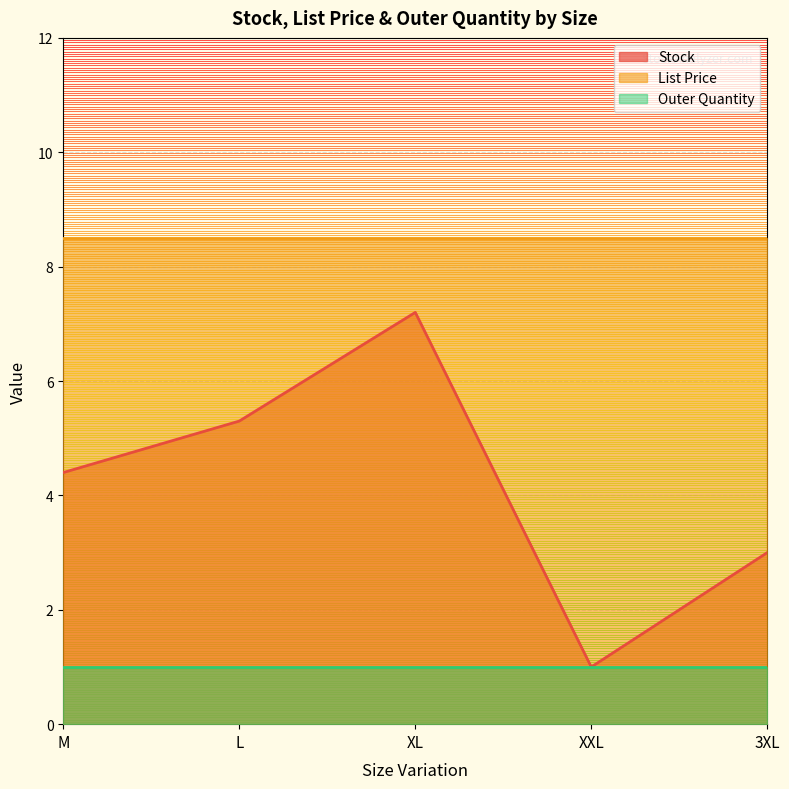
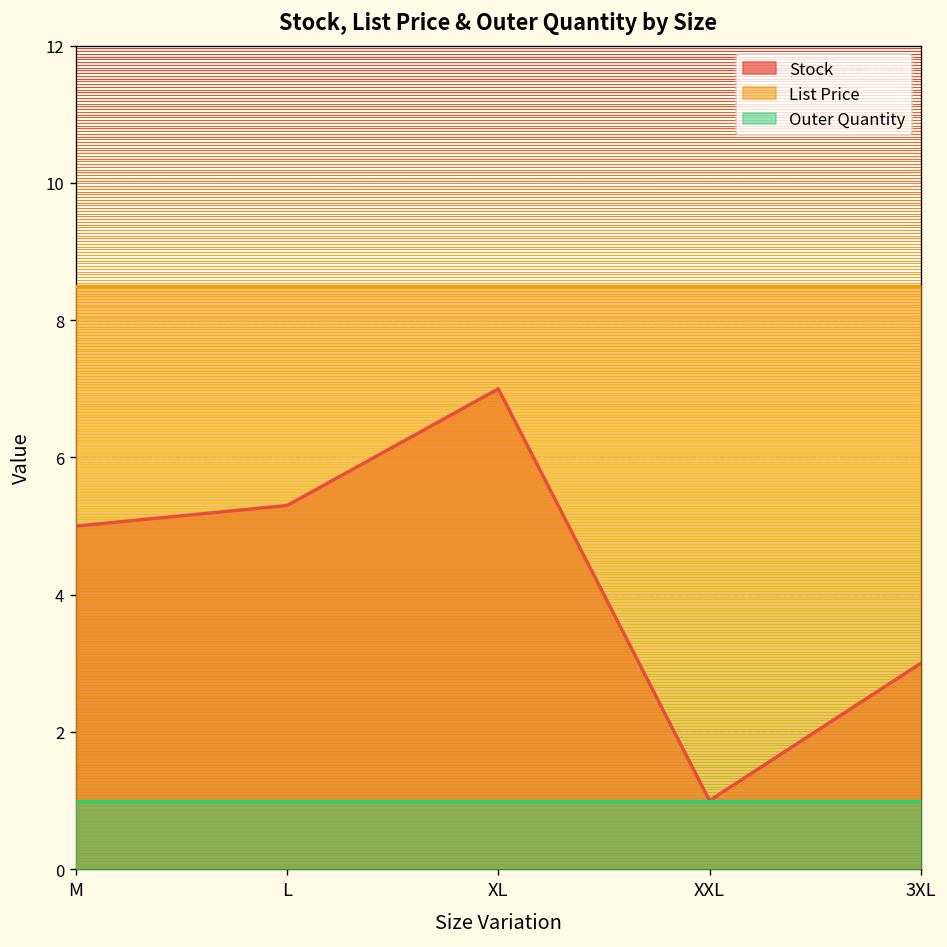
Stock, M: 4.4 -> 5.0
Stock, XL: 7.2 -> 7.0
